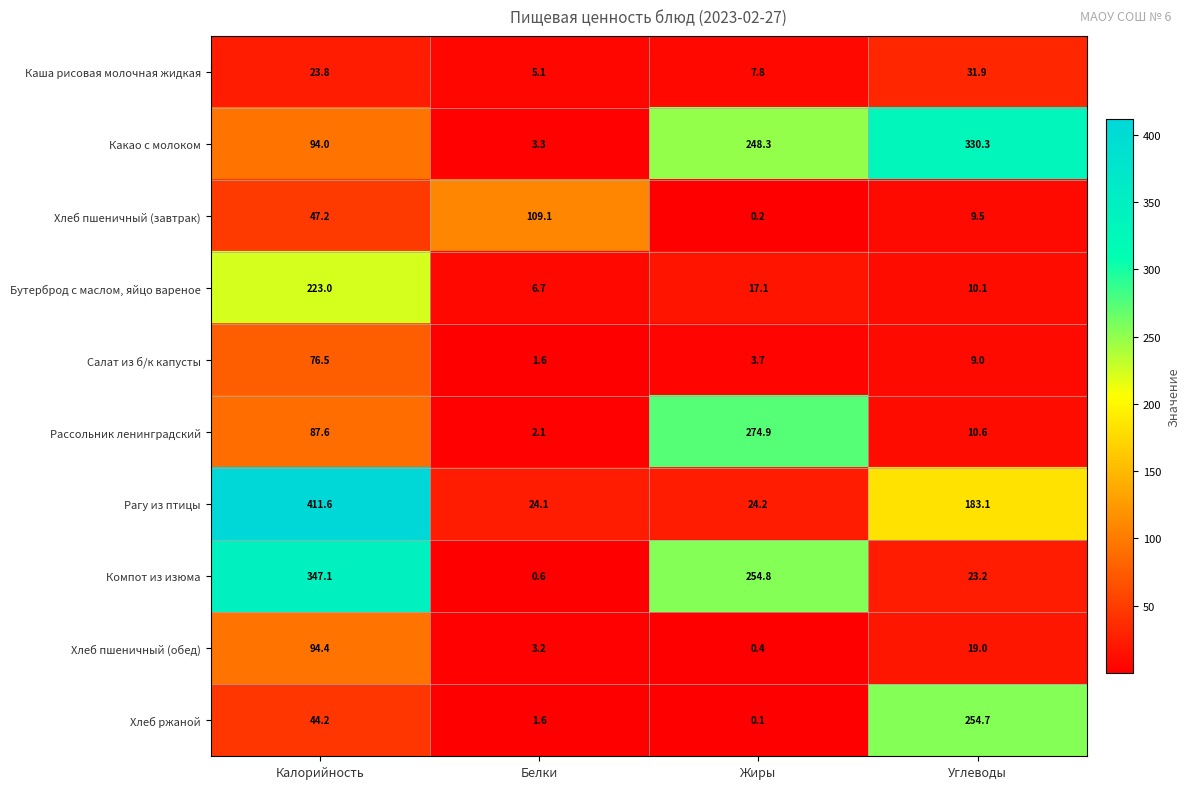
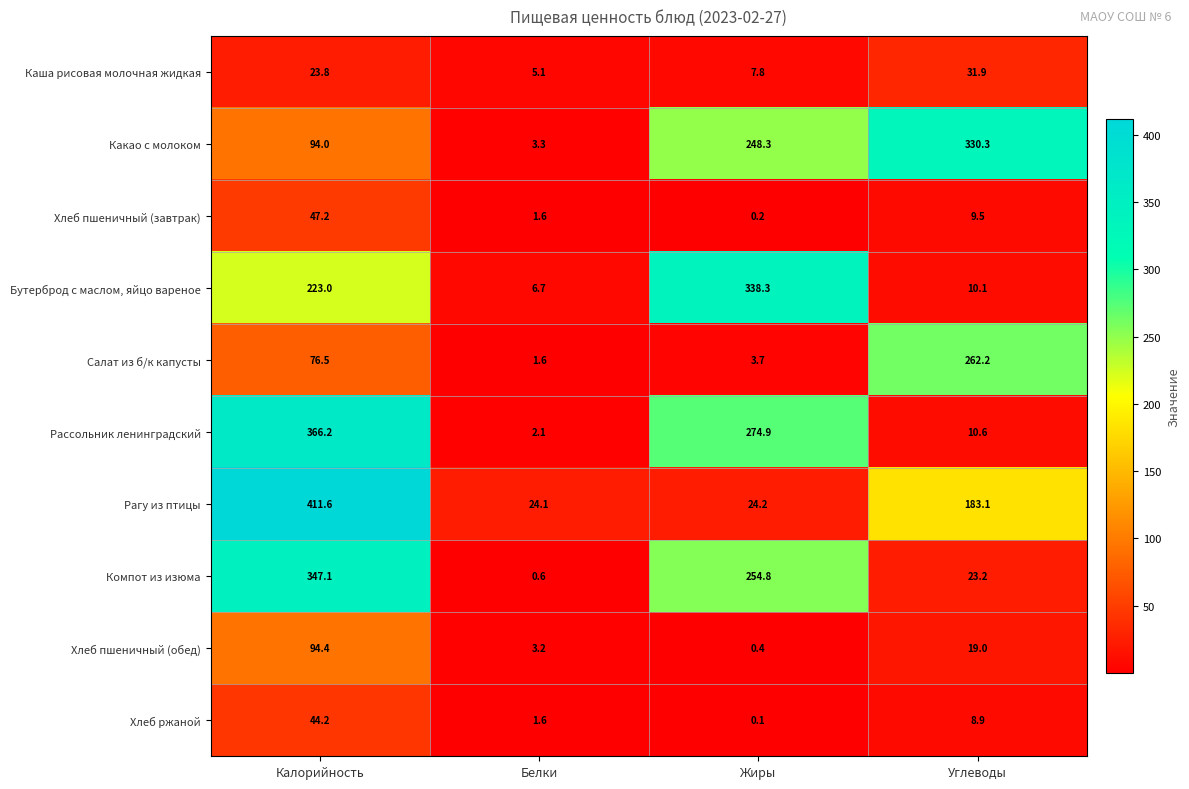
Хлеб пшеничный (завтрак), Белки: 109.1 -> 1.6
Бутерброд с маслом, яйцо вареное, Жиры: 17.1 -> 338.3
Салат из б/к капусты, Углеводы: 9.0 -> 262.2
Рассольник ленинградский, Калорийность: 87.6 -> 366.2
Хлеб ржаной, Углеводы: 254.7 -> 8.9
